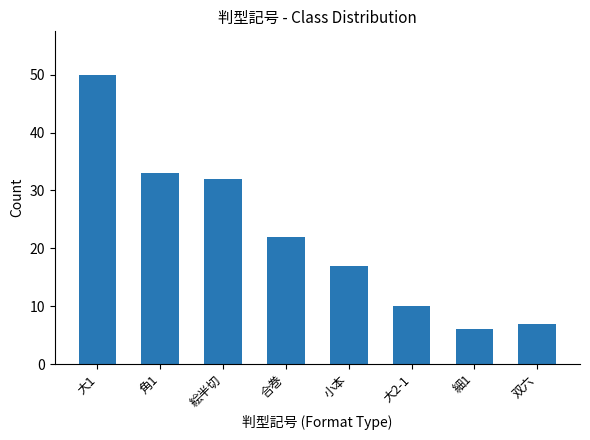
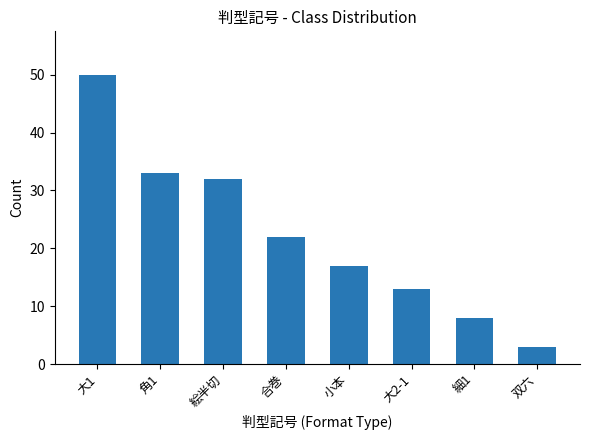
大2-1: 10 -> 13
細1: 6 -> 8
双六: 7 -> 3
